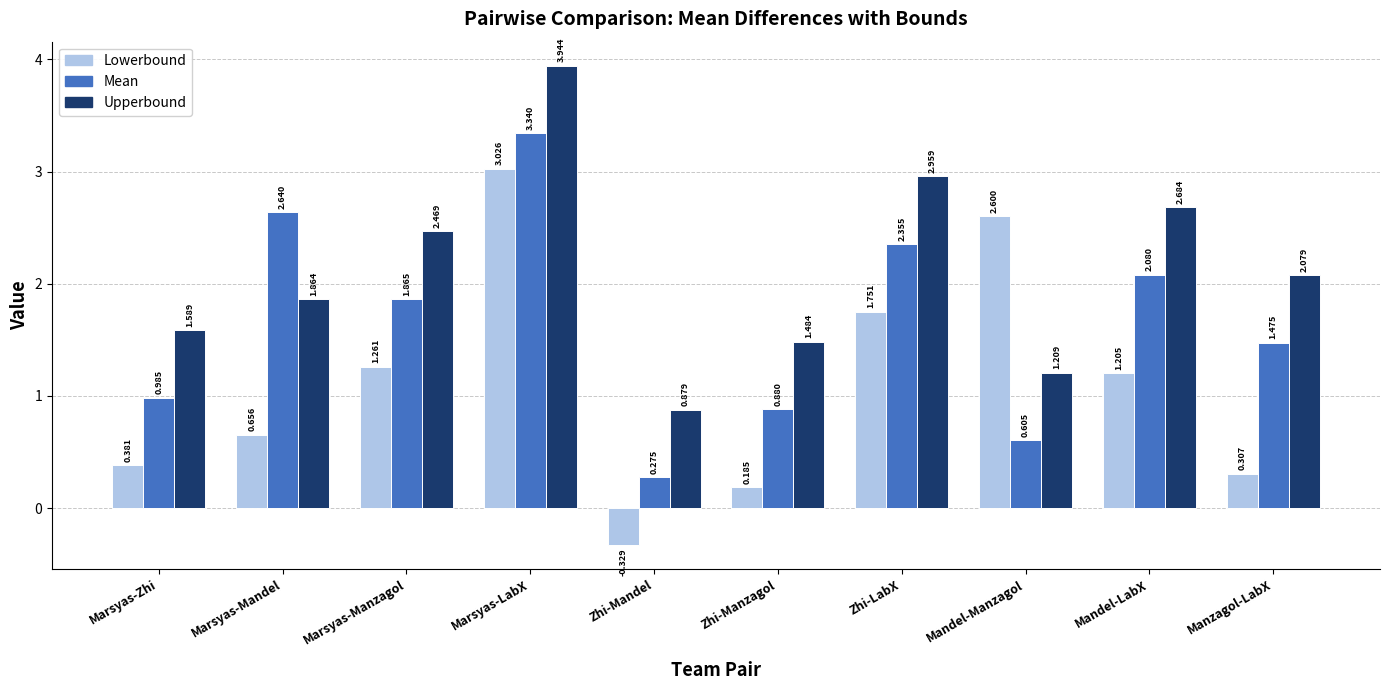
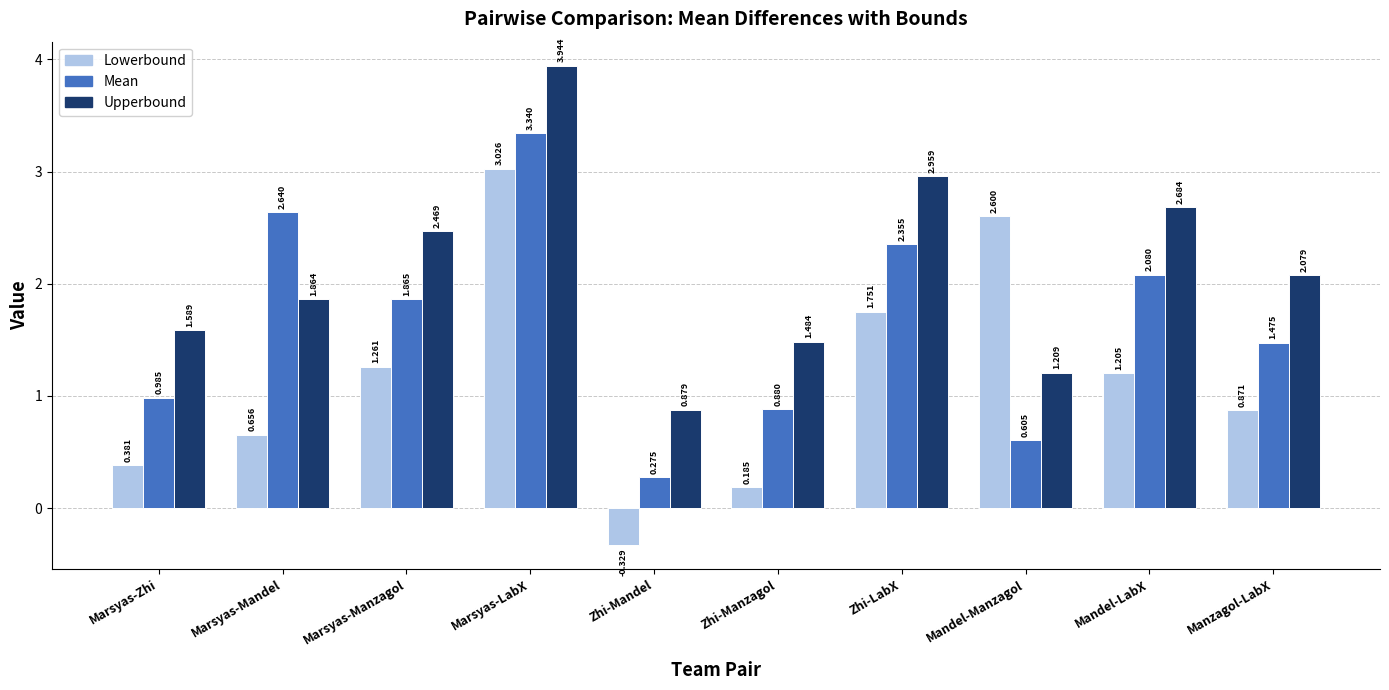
Lowerbound, Manzagol-LabX: 0.307 -> 0.871
